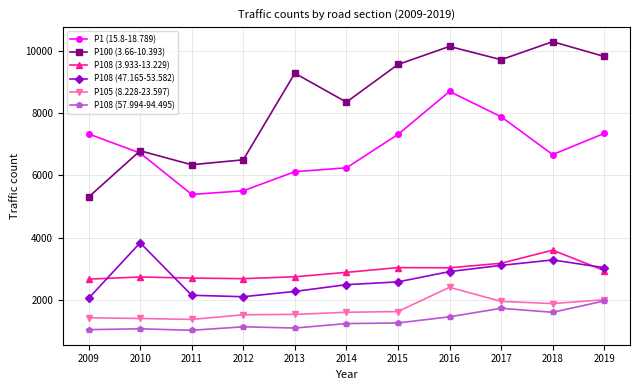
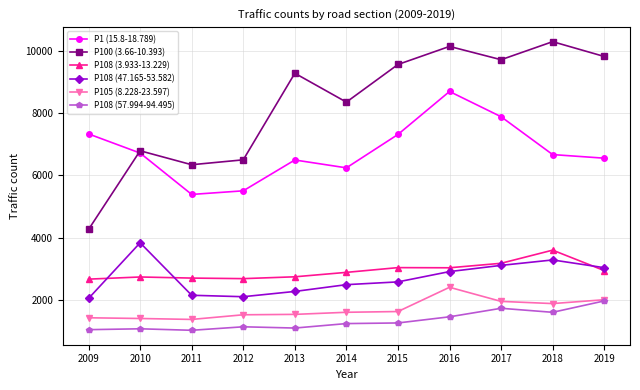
P100 (3.66-10.393), 2009: 5300 -> 4300
P1 (15.8-18.789), 2013: 6100 -> 6500
P1 (15.8-18.789), 2019: 7300 -> 6600
